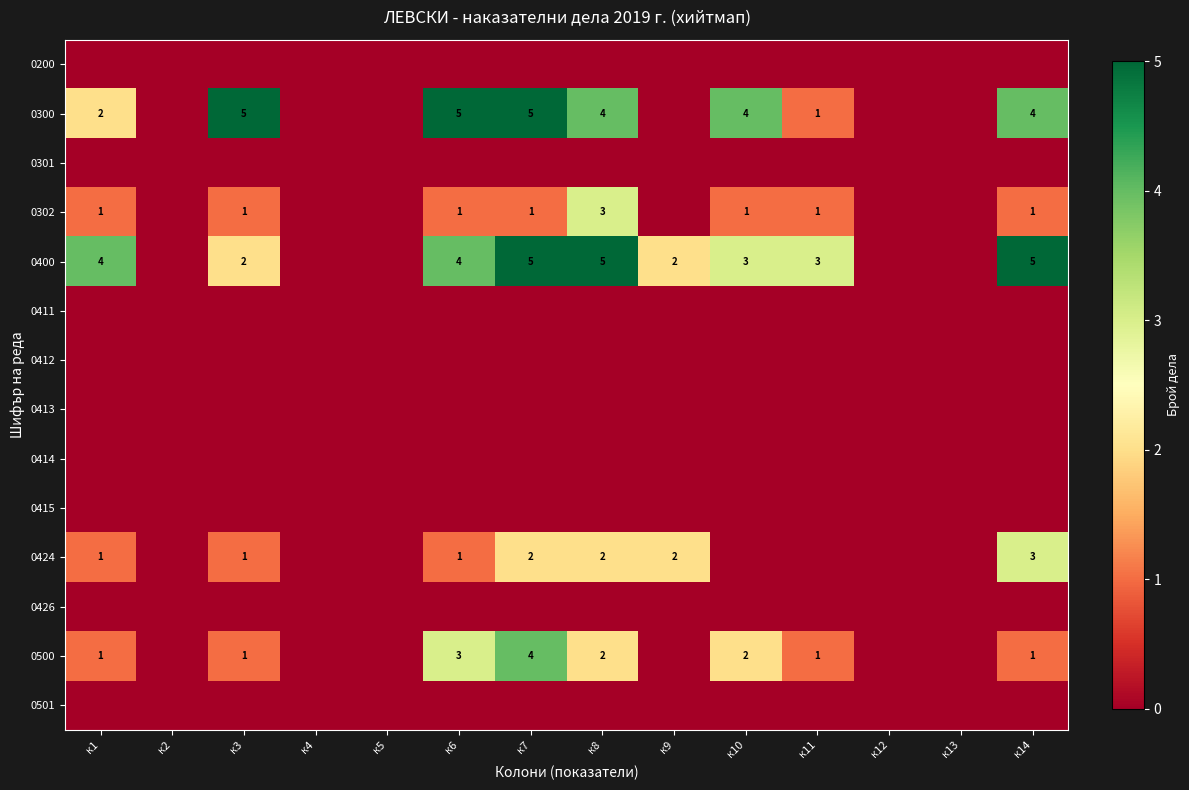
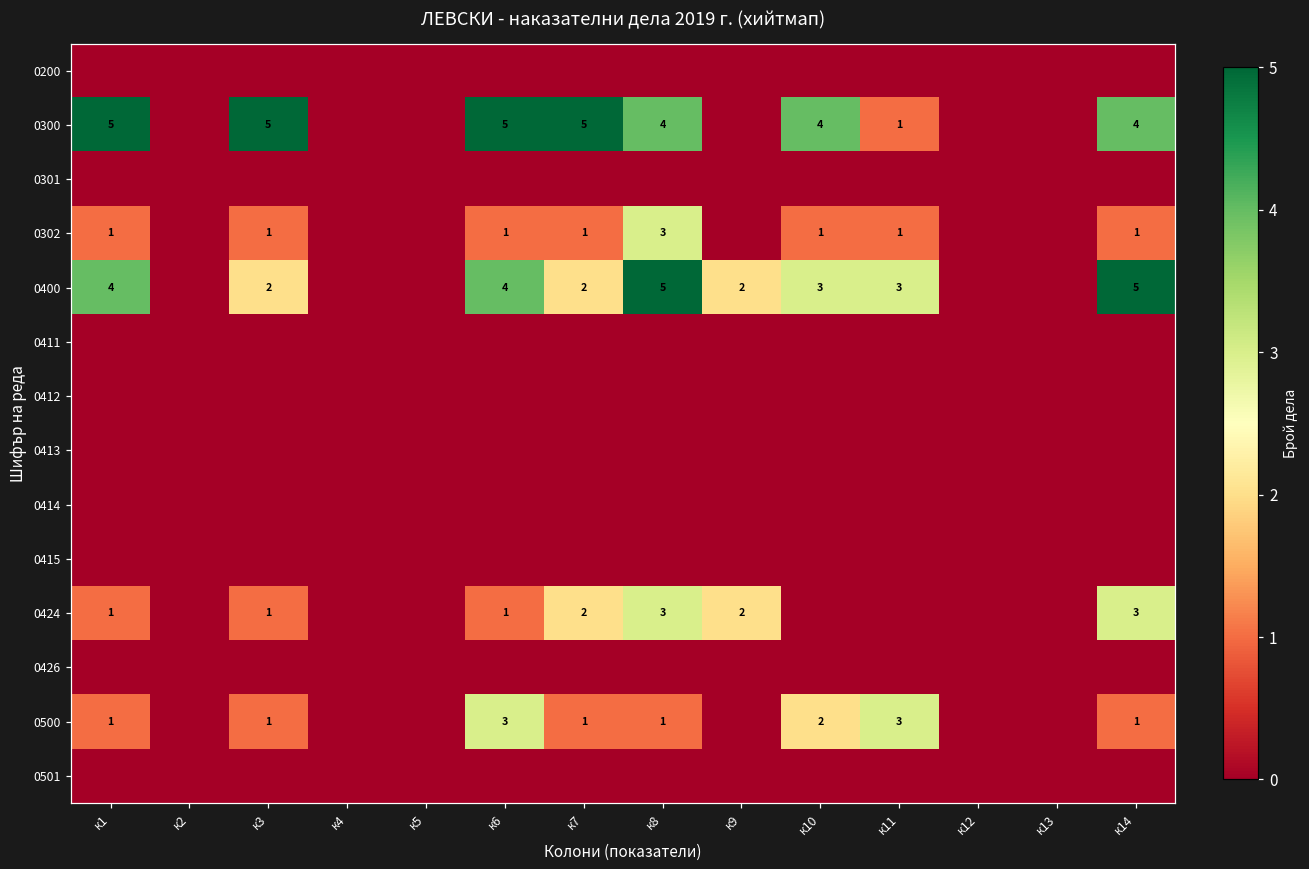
0300, к1: 2 -> 5
0400, к7: 5 -> 2
0424, к8: 2 -> 3
0500, к7: 4 -> 1
0500, к8: 2 -> 1
0500, к11: 1 -> 3
